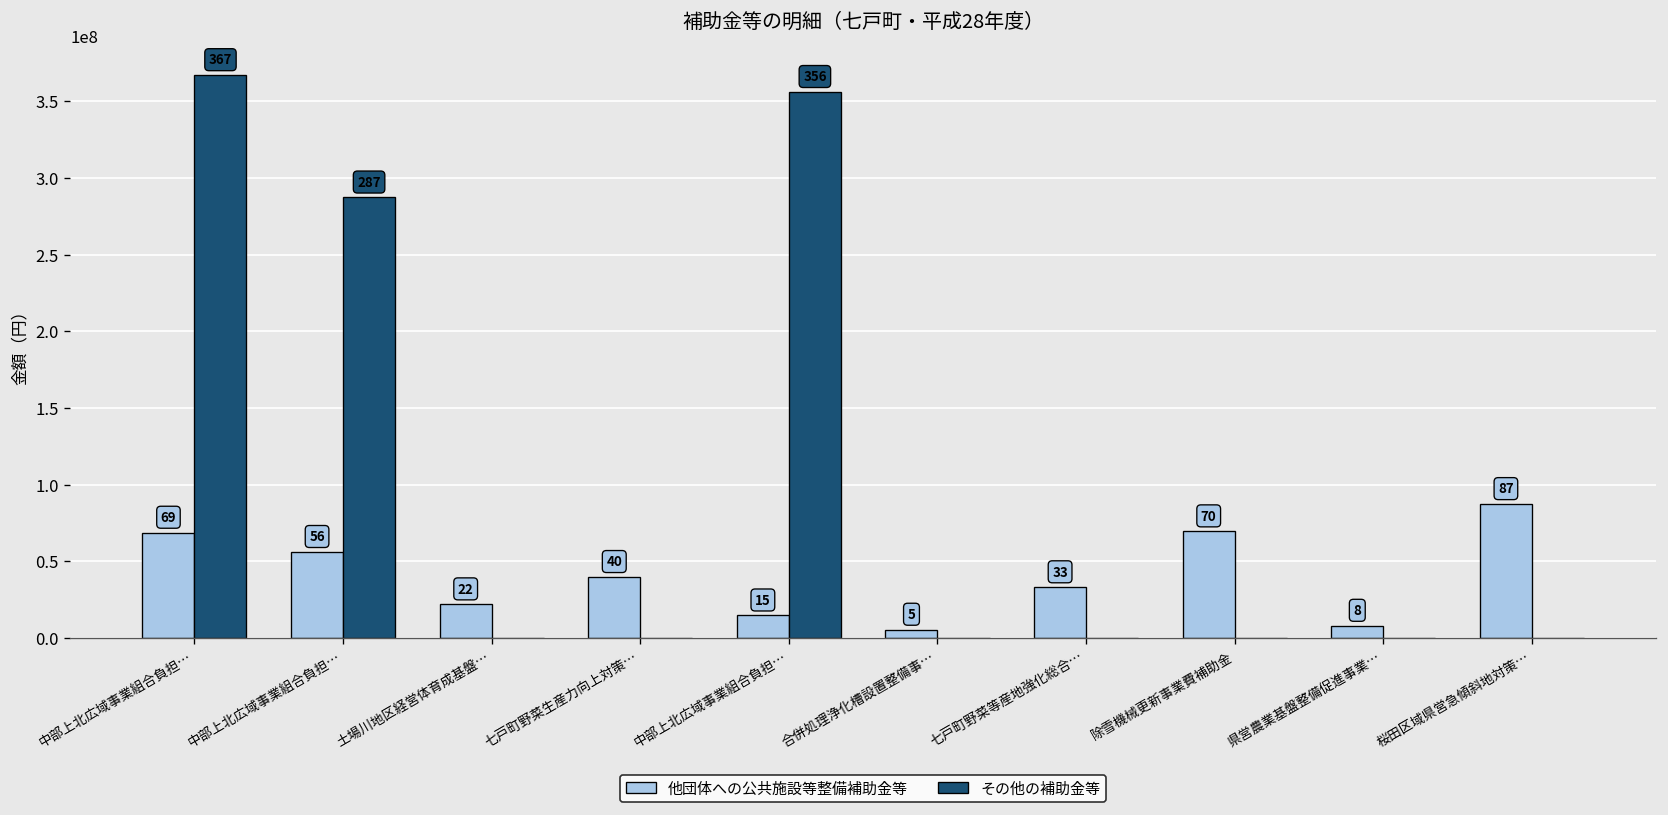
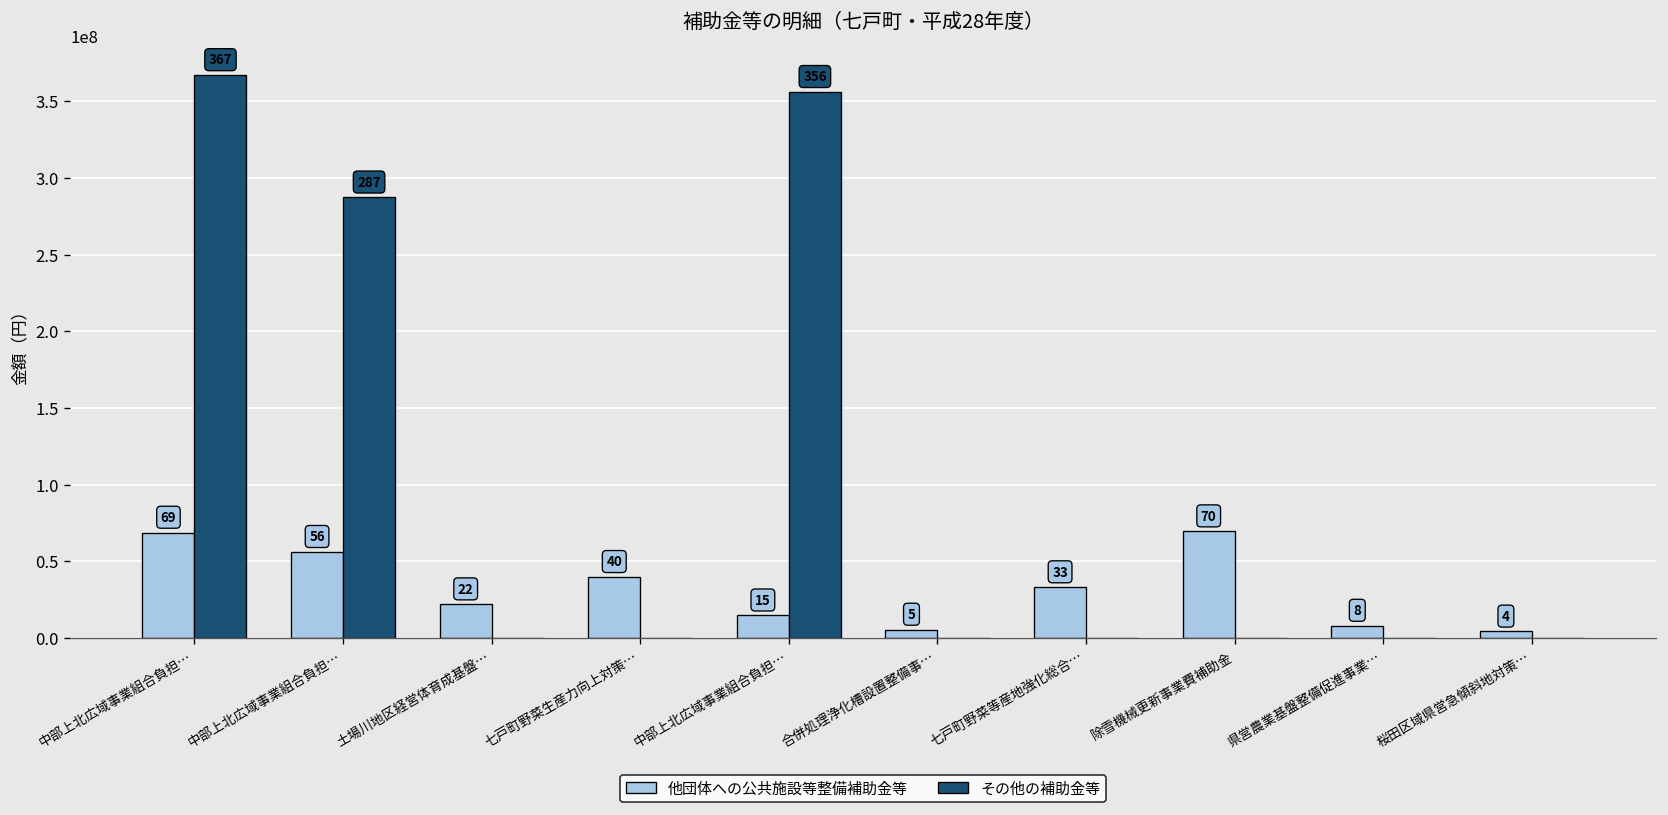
他団体への公共施設等整備補助金等, 桜田区域県営急傾斜地対策…: 87 -> 4
